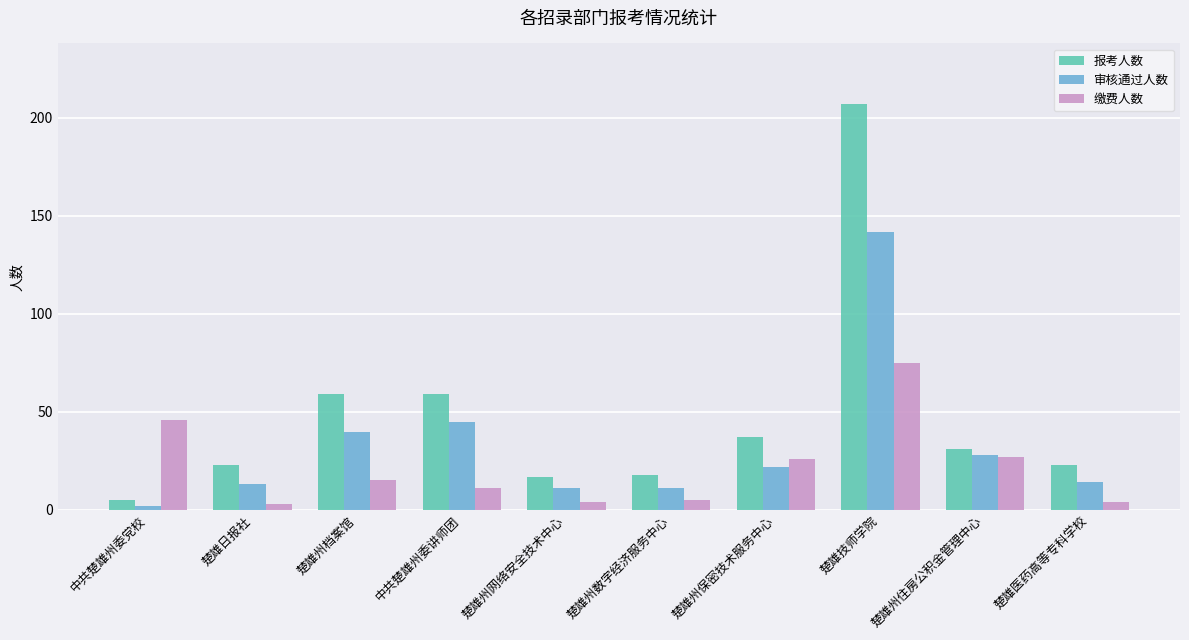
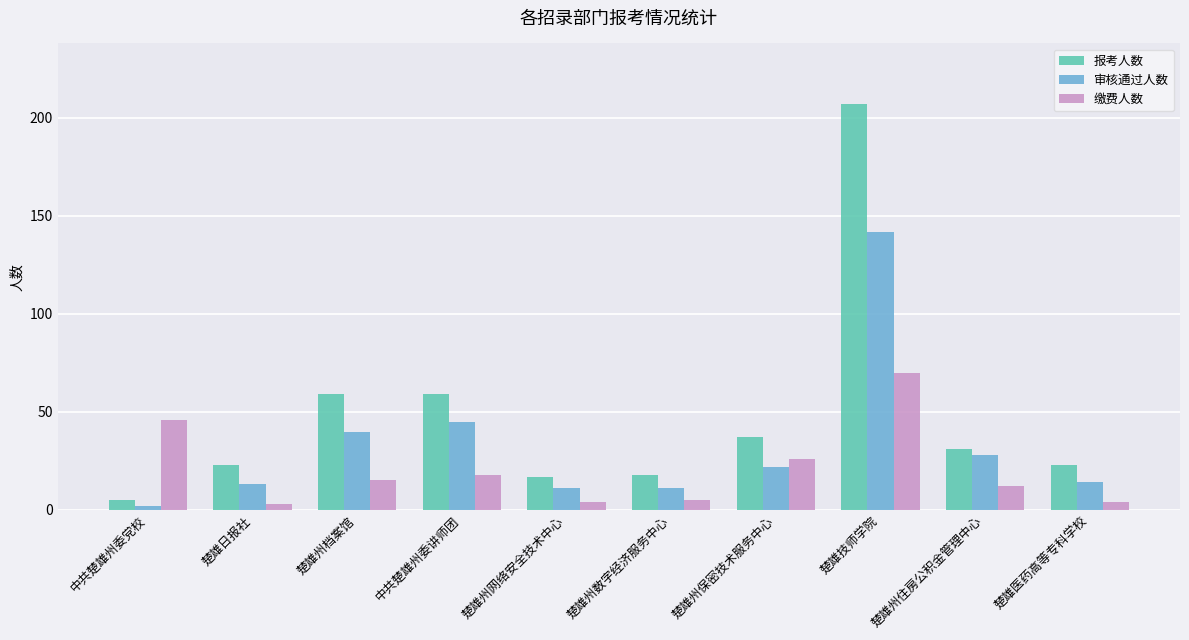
缴费人数, 中共楚雄州委讲师团: 11 -> 18
缴费人数, 楚雄技师学院: 75 -> 70
缴费人数, 楚雄州住房公积金管理中心: 27 -> 12
